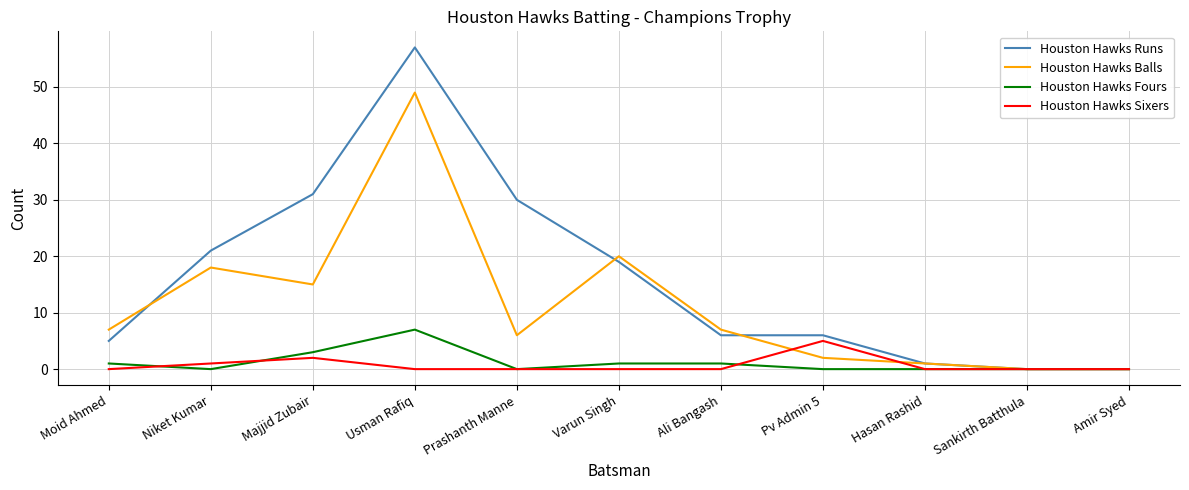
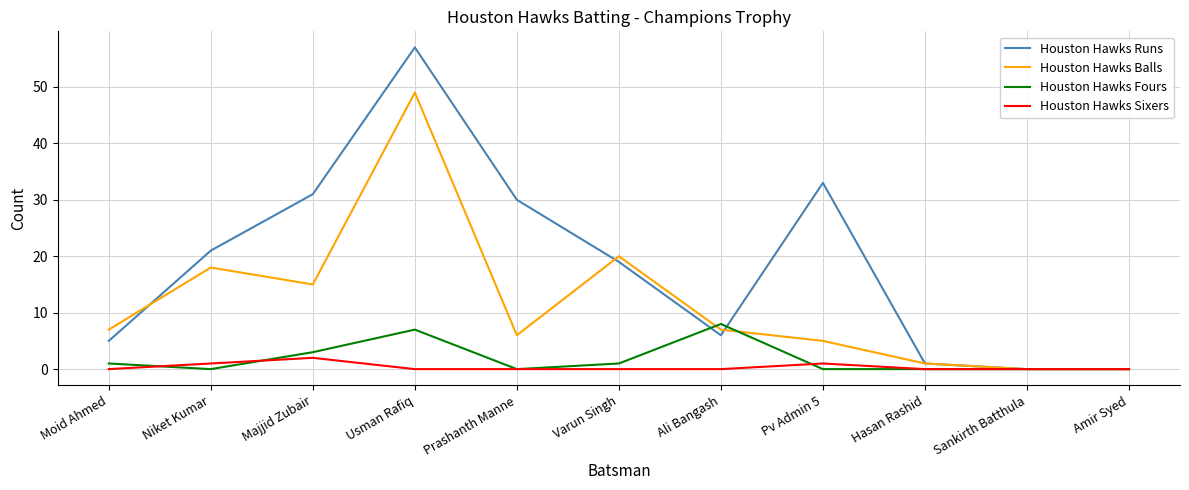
Houston Hawks Fours, Ali Bangash: 1 -> 8
Houston Hawks Runs, Pv Admin 5: 6 -> 33
Houston Hawks Balls, Pv Admin 5: 2 -> 5
Houston Hawks Sixers, Pv Admin 5: 5 -> 1
